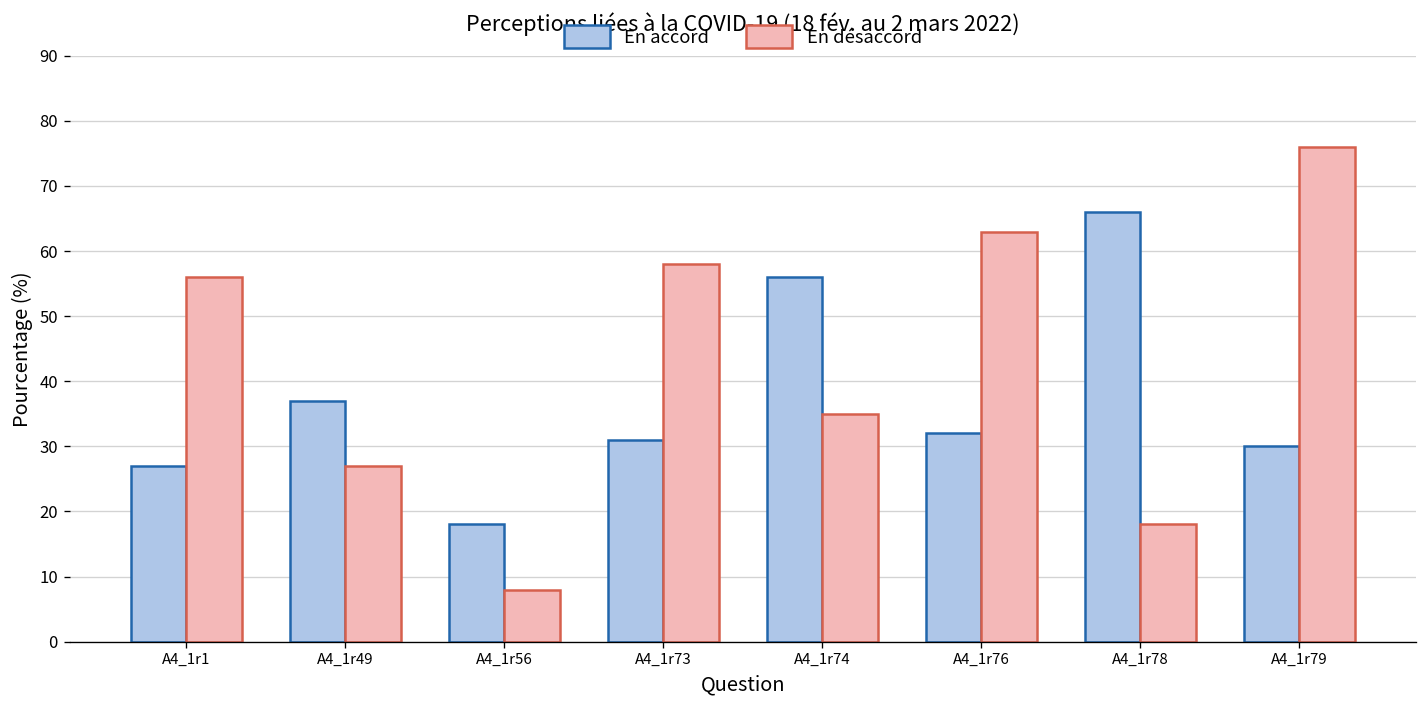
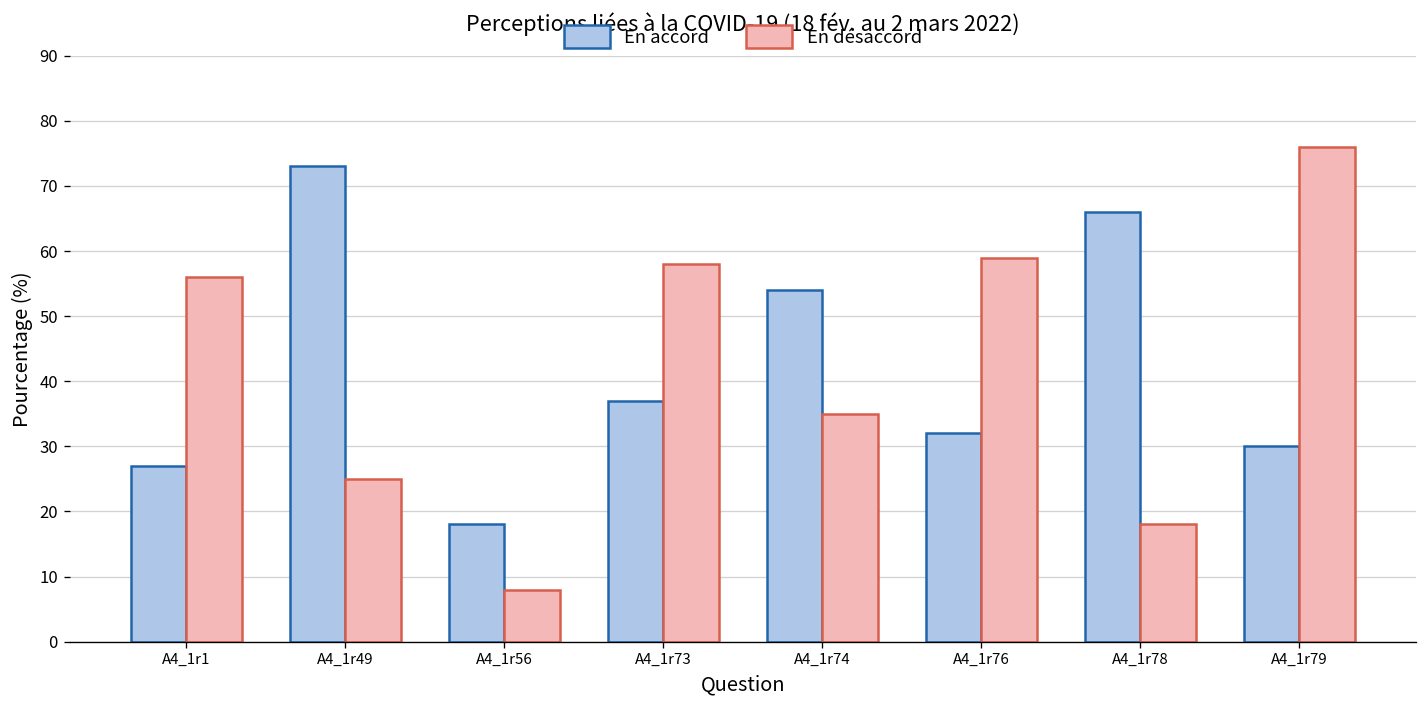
En accord, A4_1r49: 37 -> 73
En désaccord, A4_1r49: 27 -> 25
En accord, A4_1r73: 31 -> 37
En accord, A4_1r74: 56 -> 54
En désaccord, A4_1r76: 63 -> 59
